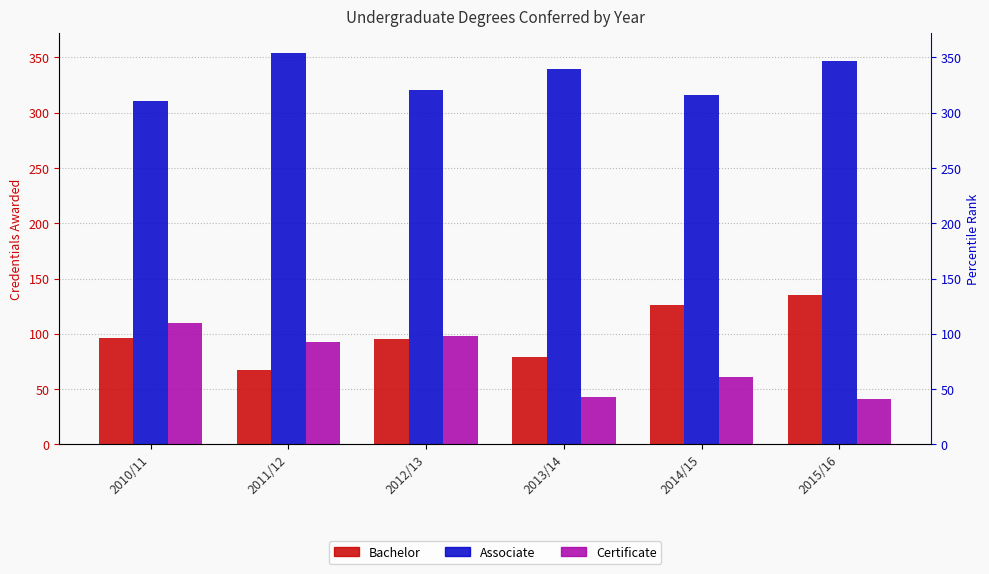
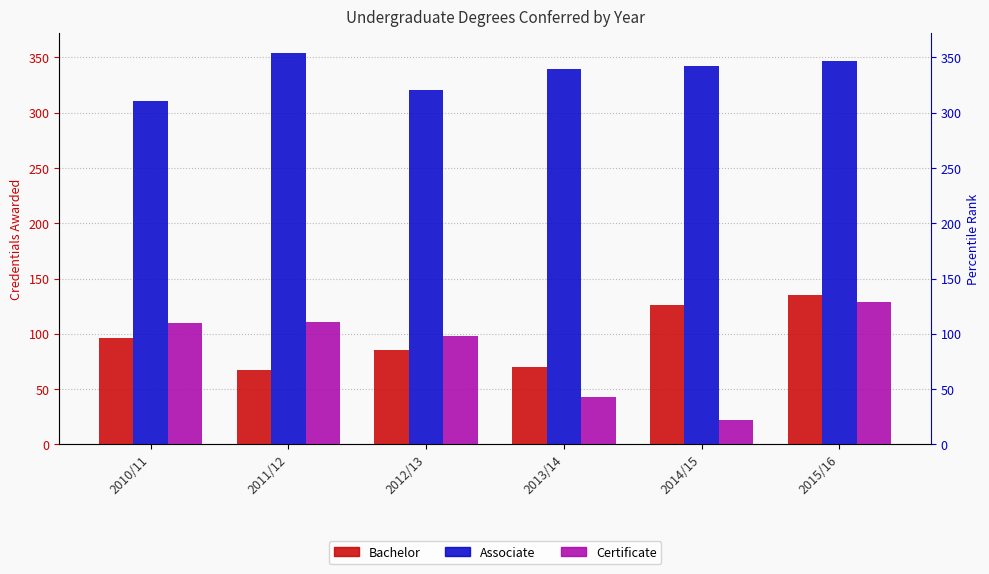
Certificate, 2011/12: 93 -> 111
Bachelor, 2012/13: 95 -> 85
Bachelor, 2013/14: 79 -> 70
Associate, 2014/15: 316 -> 342
Certificate, 2014/15: 61 -> 22
Certificate, 2015/16: 41 -> 129
